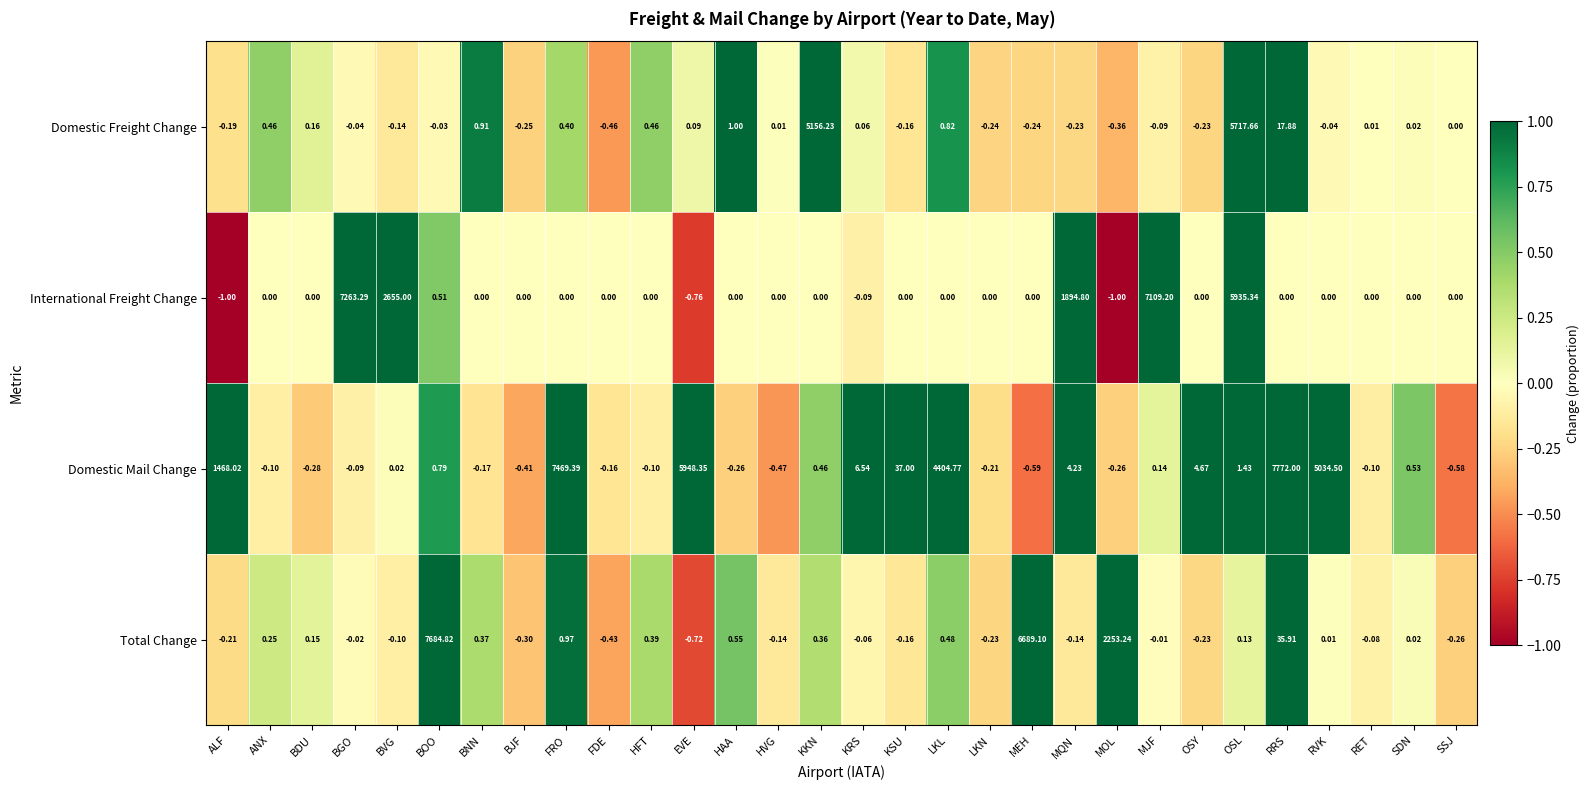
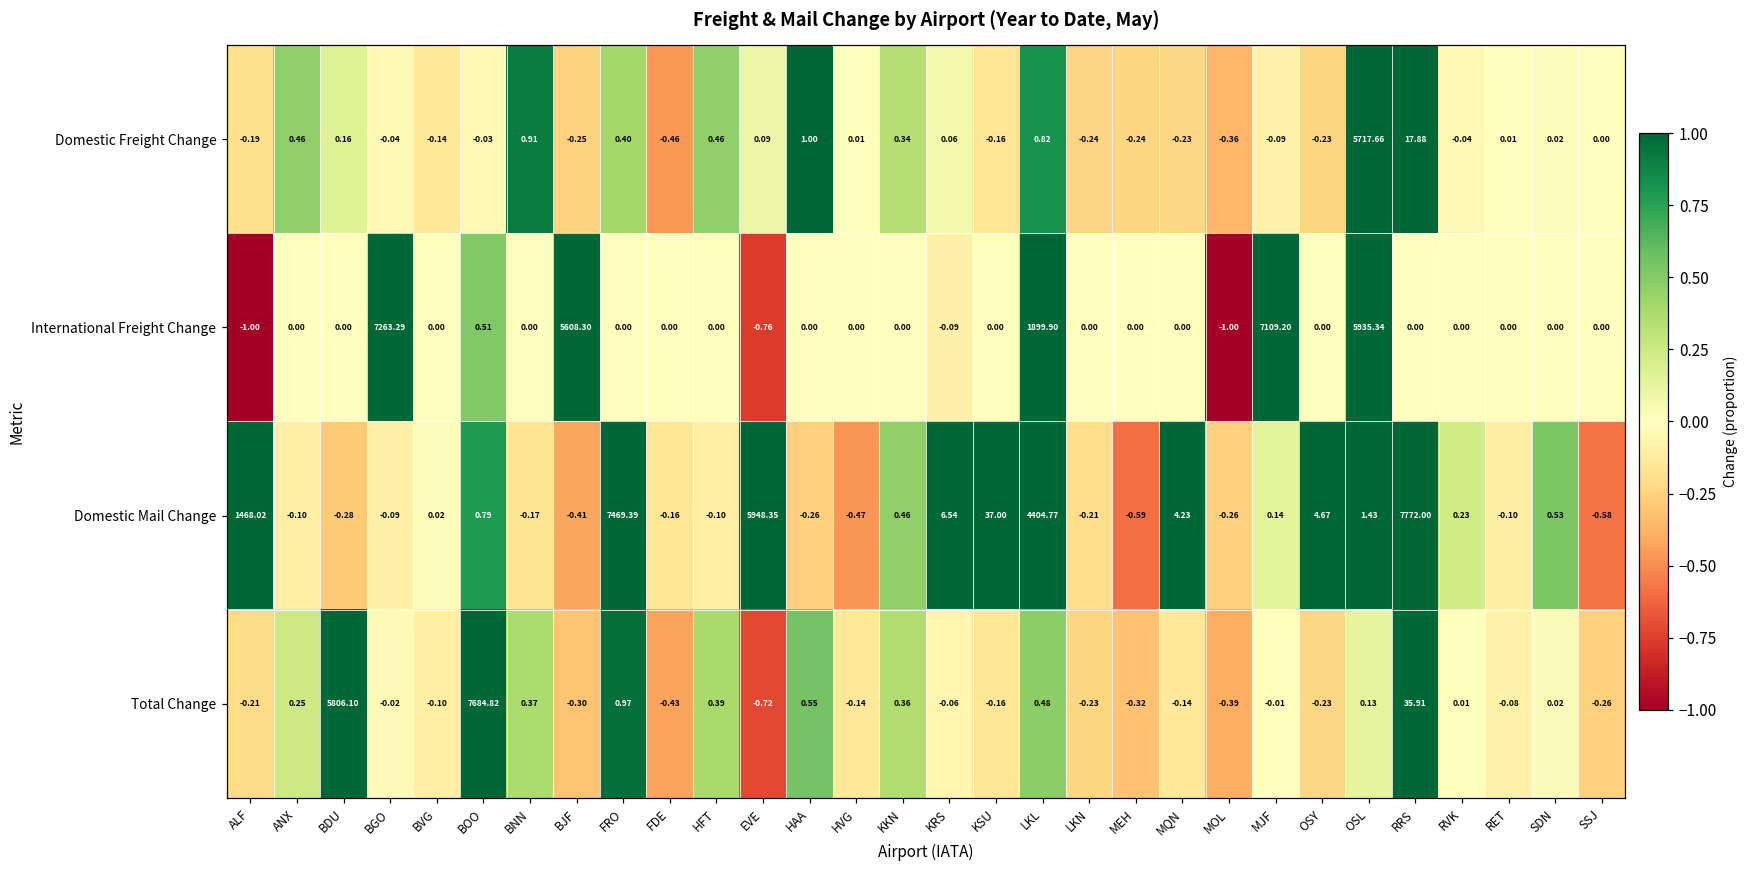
Domestic Freight Change, KKN: 5156.23 -> 0.34
International Freight Change, BVG: 2655.00 -> 0.00
International Freight Change, BJF: 0.00 -> 5608.30
International Freight Change, LKL: 0.00 -> 1899.90
International Freight Change, MQN: 1894.80 -> 0.00
Domestic Mail Change, RVK: 5034.50 -> 0.23
Total Change, BDU: 0.15 -> 5806.10
Total Change, MEH: 6689.10 -> -0.32
Total Change, MOL: 2253.24 -> -0.39
